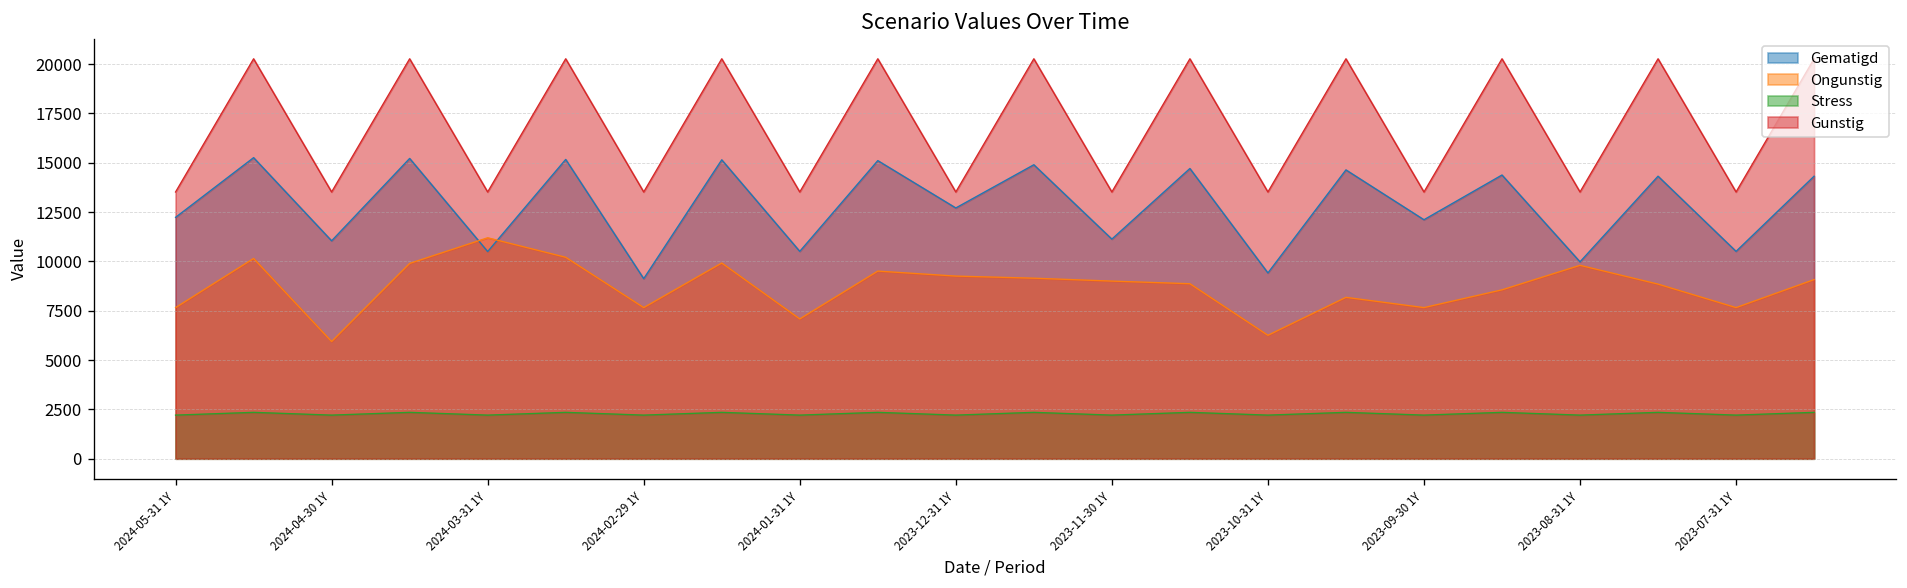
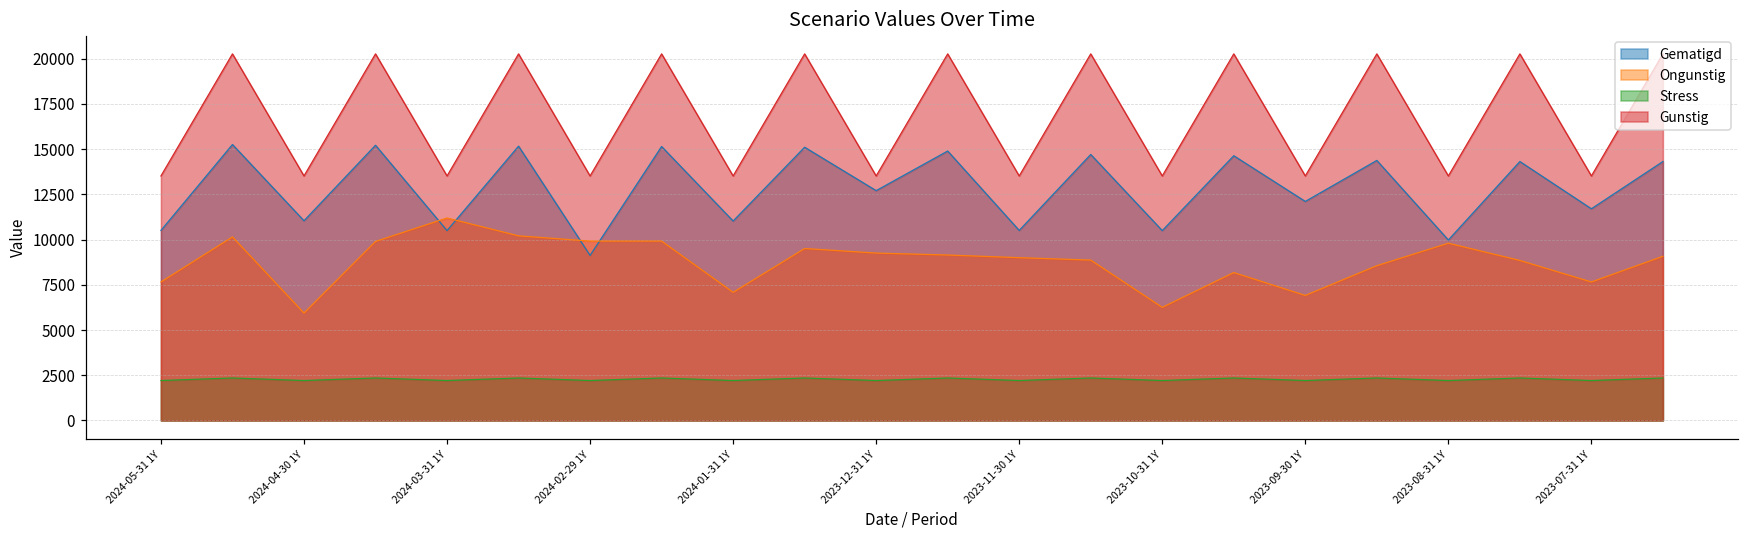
Gematigd, 2024-05-31 1Y: 12200 -> 10500
Ongunstig, 2024-02-29 1Y: 7700 -> 9900
Gematigd, 2024-01-31 1Y: 10500 -> 11000
Gematigd, 2023-11-30 1Y: 11100 -> 10500
Gematigd, 2023-10-31 1Y: 9400 -> 10500
Ongunstig, 2023-09-30 1Y: 7700 -> 6900
Gematigd, 2023-07-31 1Y: 10500 -> 11700
